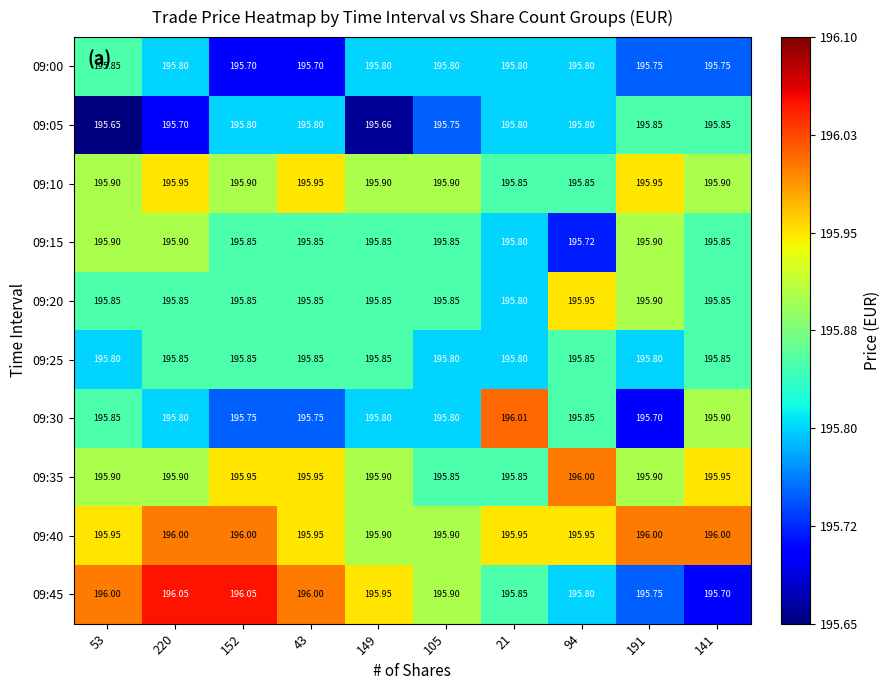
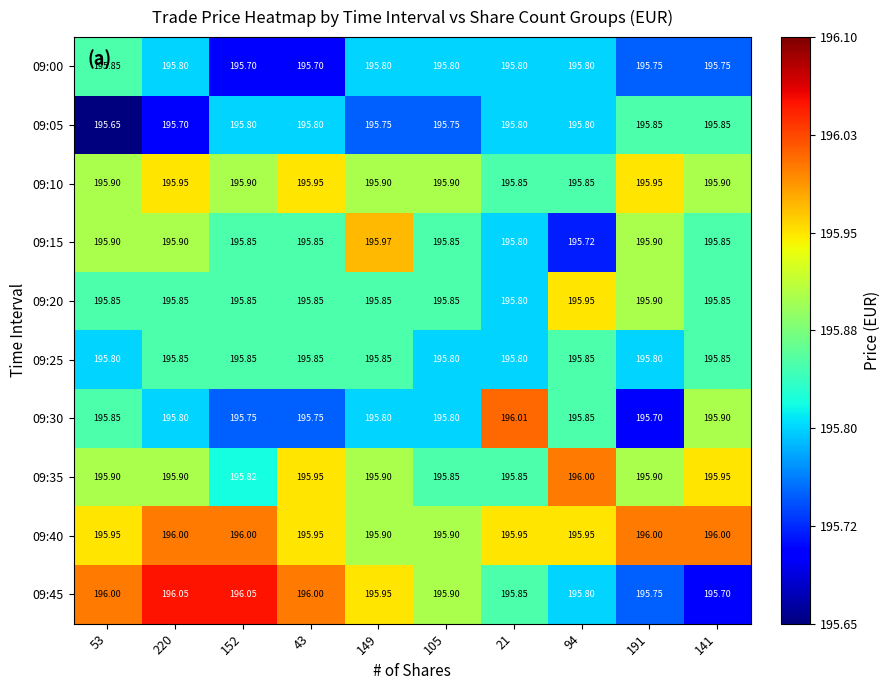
09:05, 149: 195.66 -> 195.75
09:15, 149: 195.85 -> 195.97
09:35, 152: 195.95 -> 195.82
